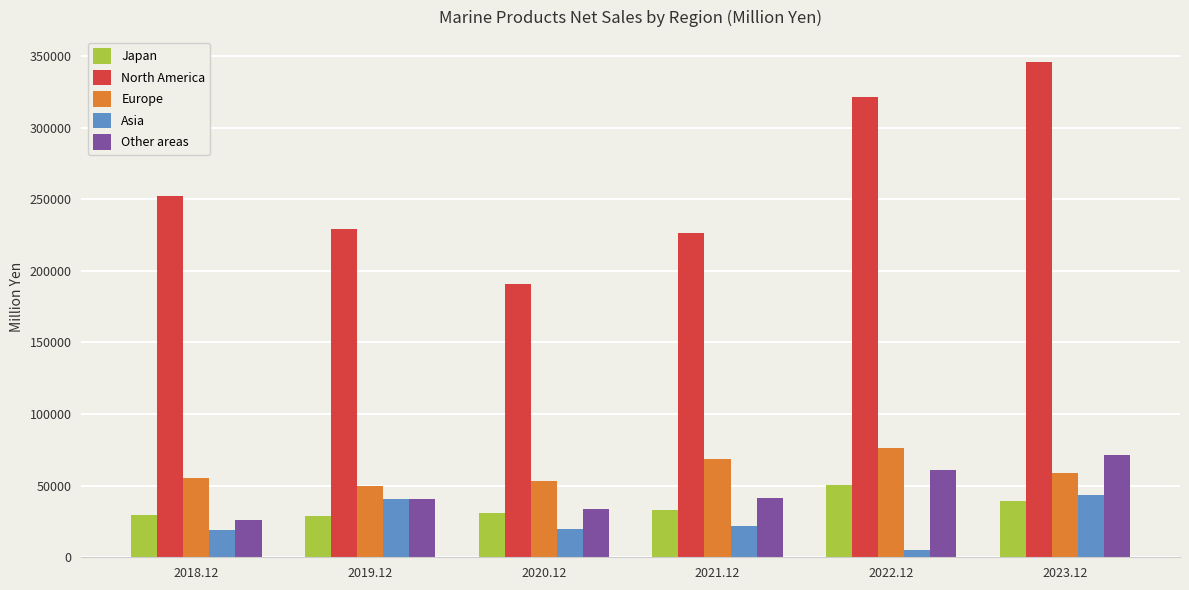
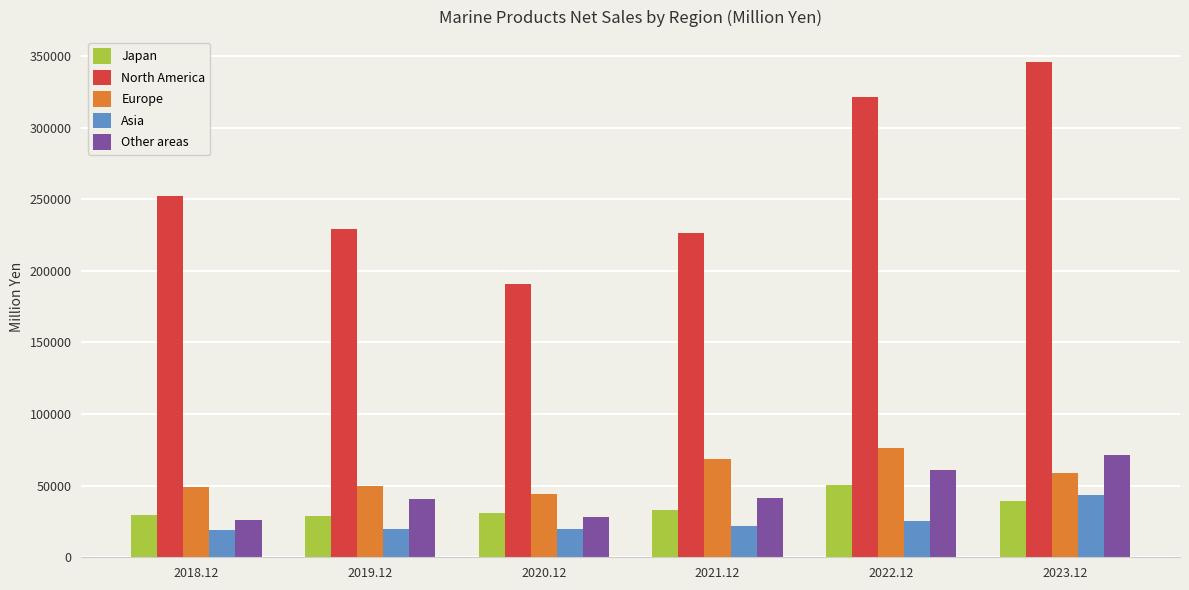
Europe, 2018.12: 55000 -> 49000
Asia, 2019.12: 41000 -> 20000
Europe, 2020.12: 53000 -> 44000
Other areas, 2020.12: 34000 -> 28000
Asia, 2022.12: 5000 -> 25000
